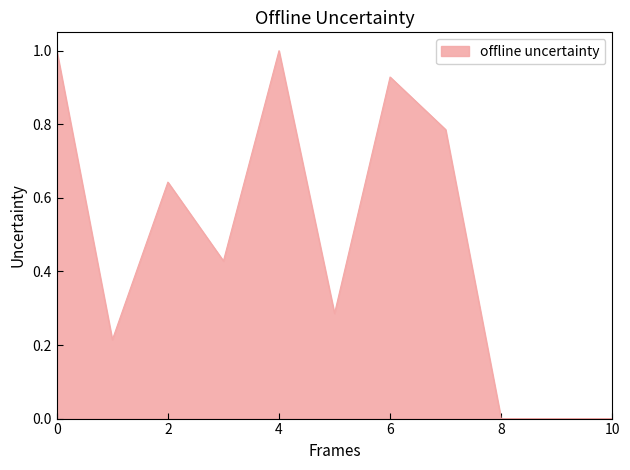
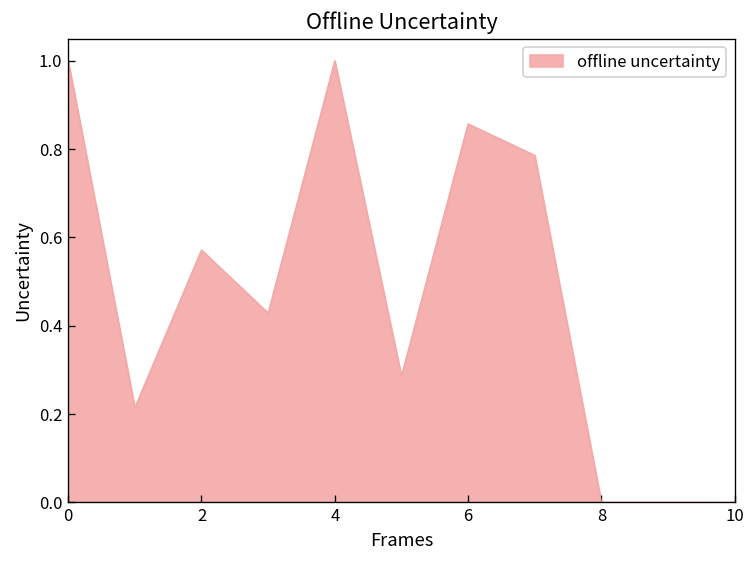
2: 0.64 -> 0.57
6: 0.93 -> 0.86
